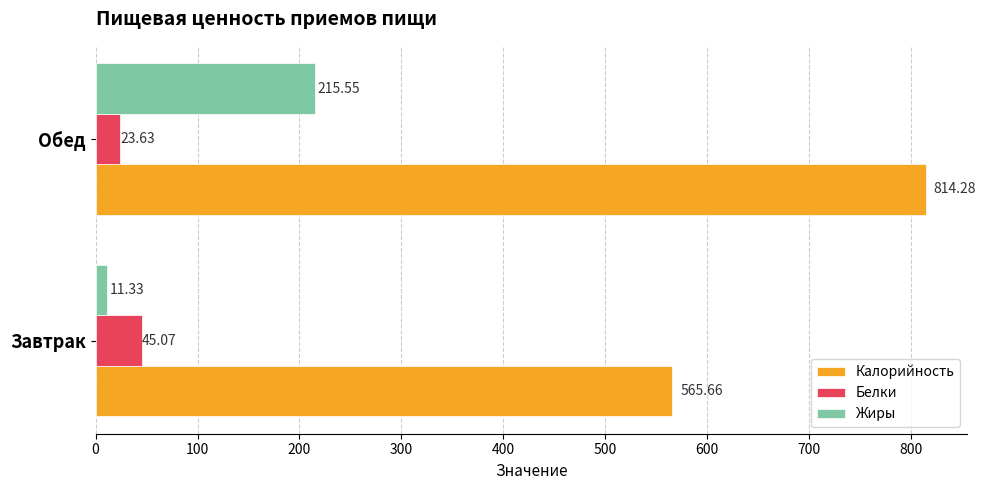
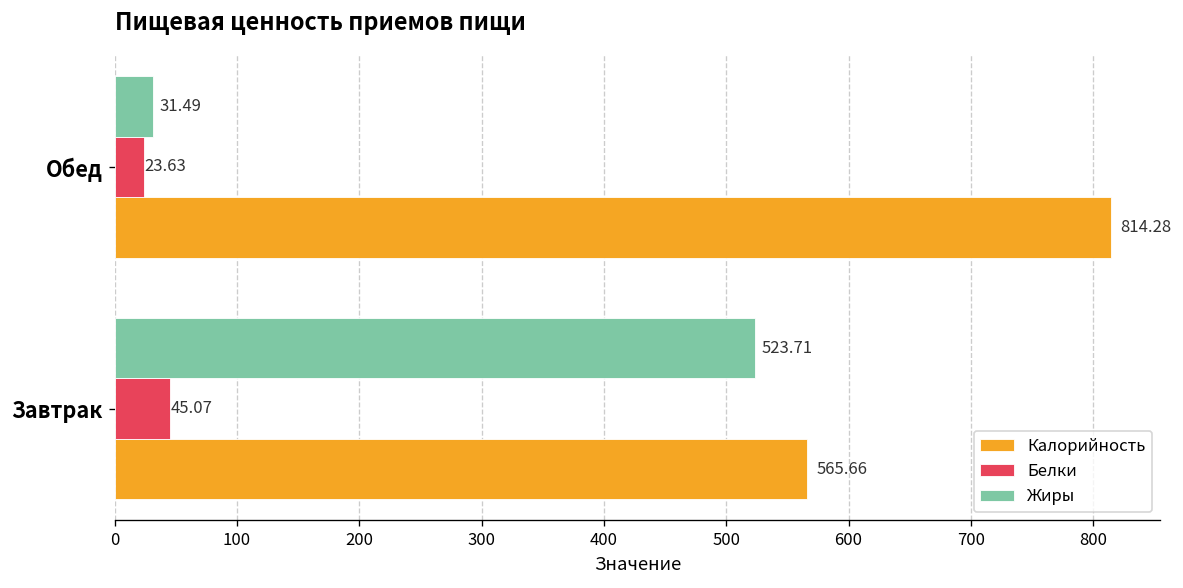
Жиры, Обед: 215.55 -> 31.49
Жиры, Завтрак: 11.33 -> 523.71
